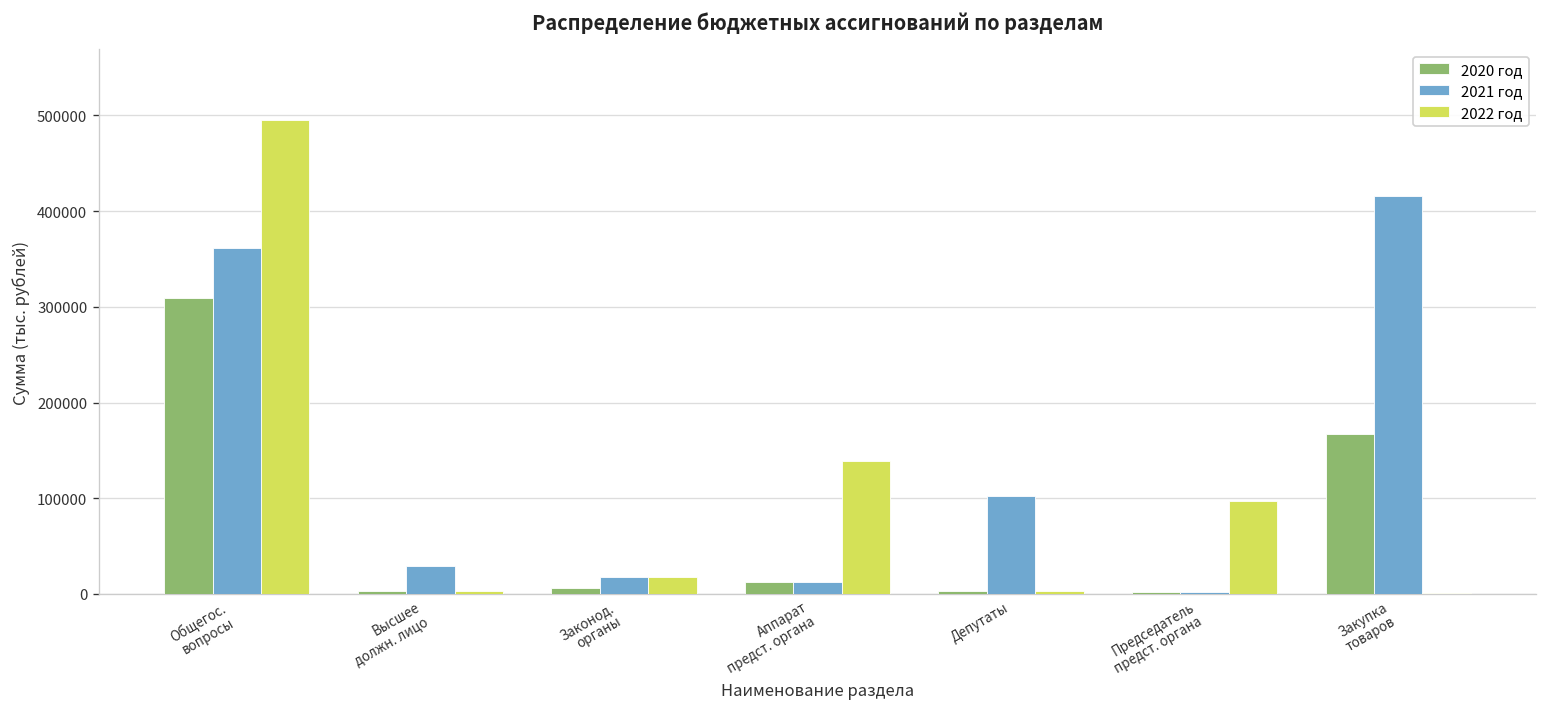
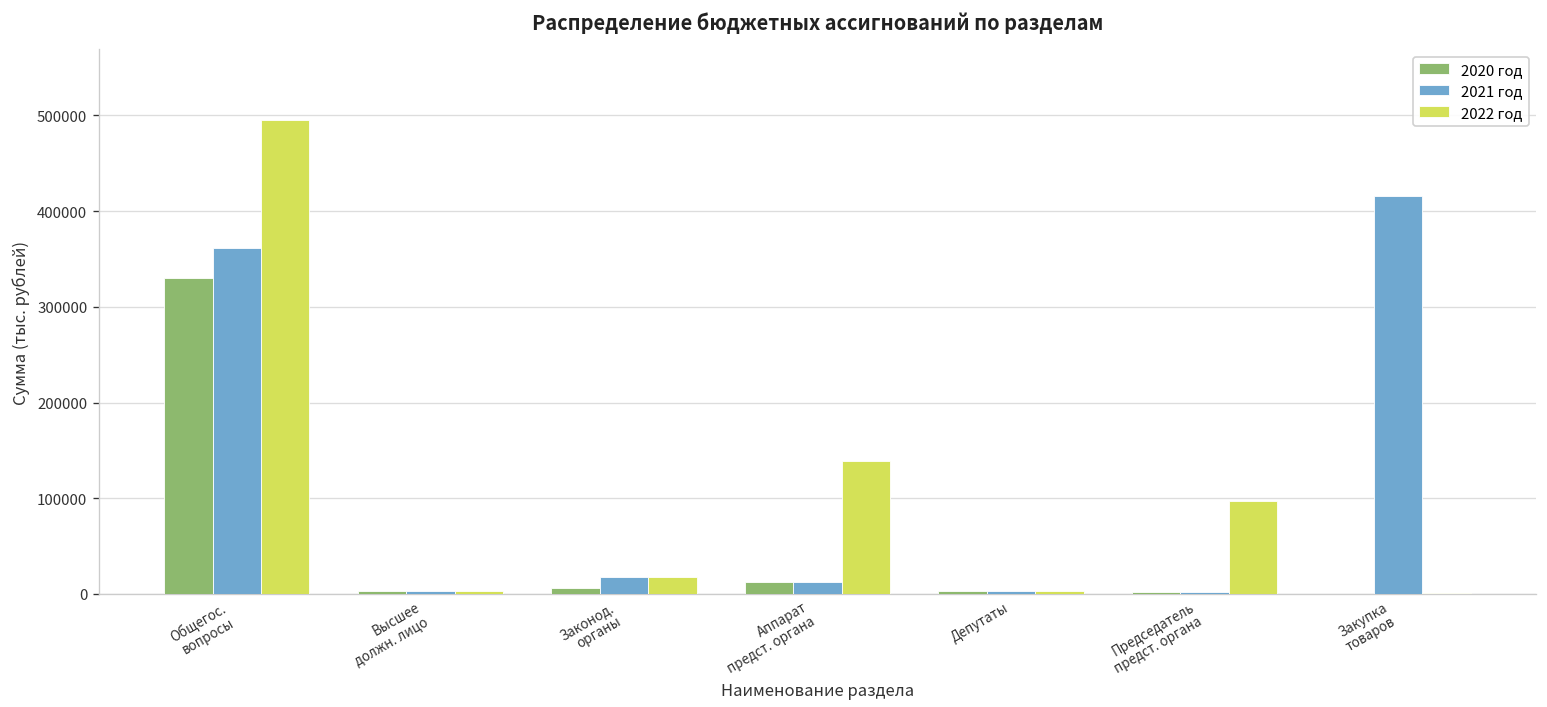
2020 год, Общегос. вопросы: 310000 -> 330000
2021 год, Высшее должн. лицо: 30000 -> 0
2021 год, Депутаты: 100000 -> 0
2020 год, Закупка товаров: 170000 -> 0
